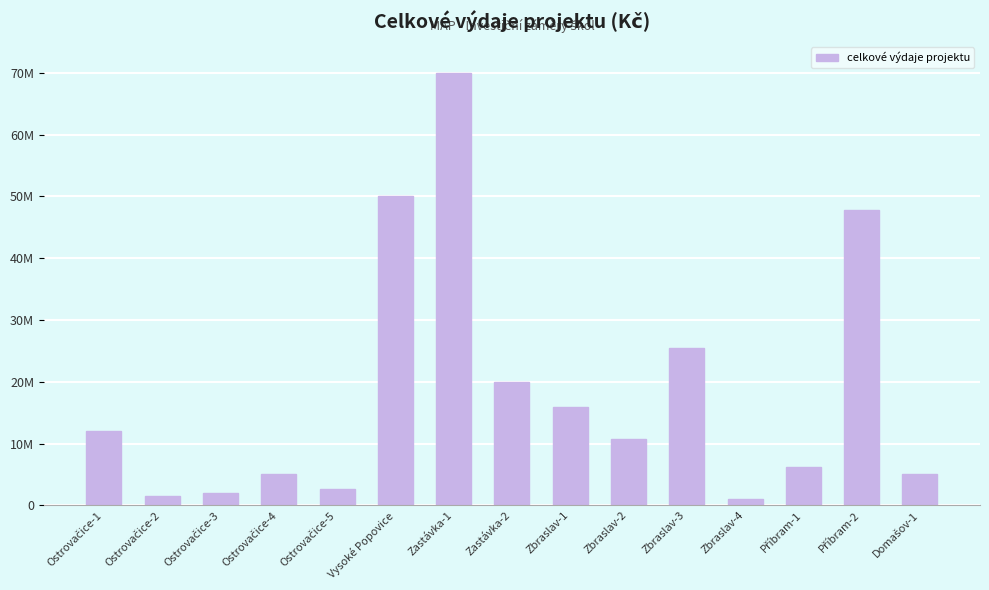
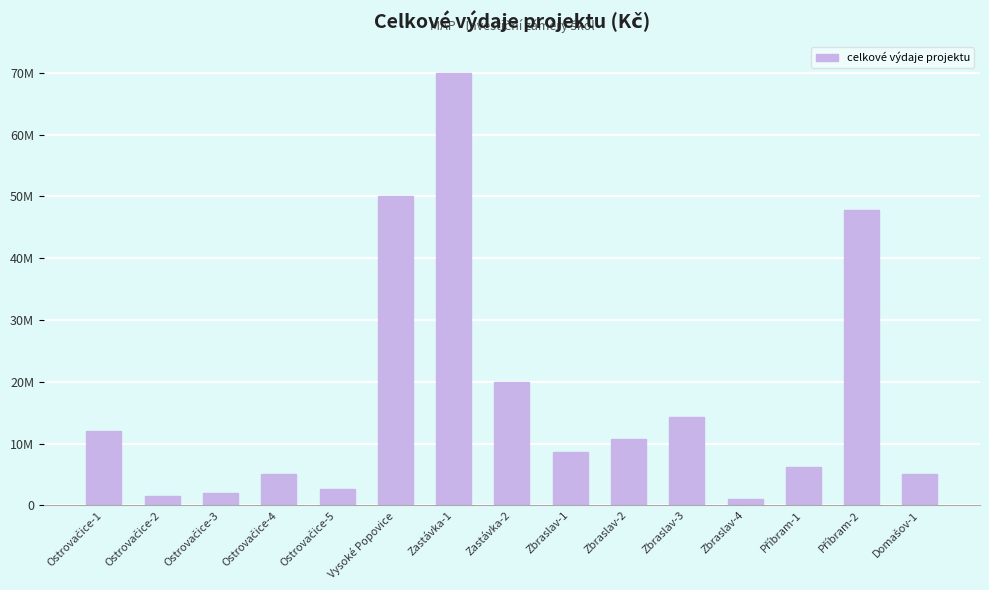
Zbraslav-1: 16000000 -> 9000000
Zbraslav-3: 25000000 -> 14000000
